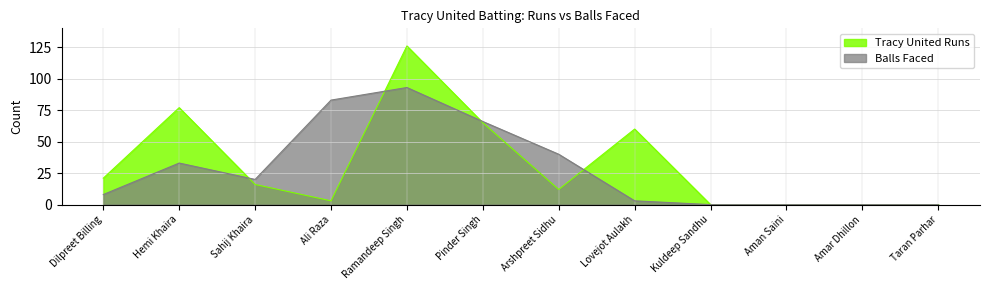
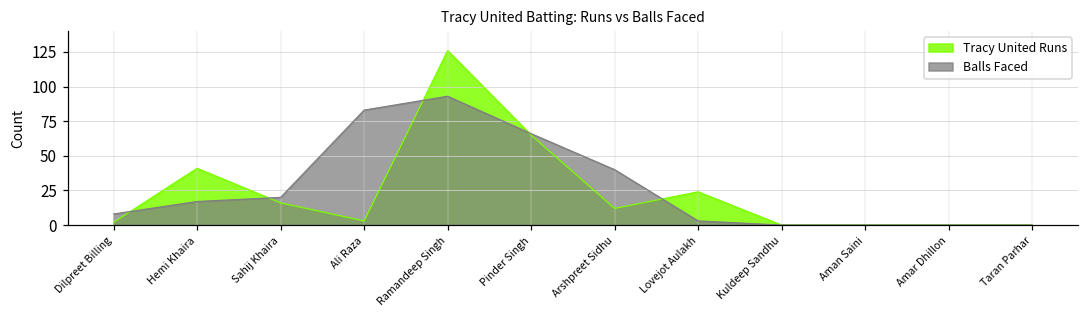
Tracy United Runs, Dilpreet Billing: 21 -> 2
Tracy United Runs, Hemi Khaira: 77 -> 41
Balls Faced, Hemi Khaira: 33 -> 17
Tracy United Runs, Lovejot Aulakh: 60 -> 24
